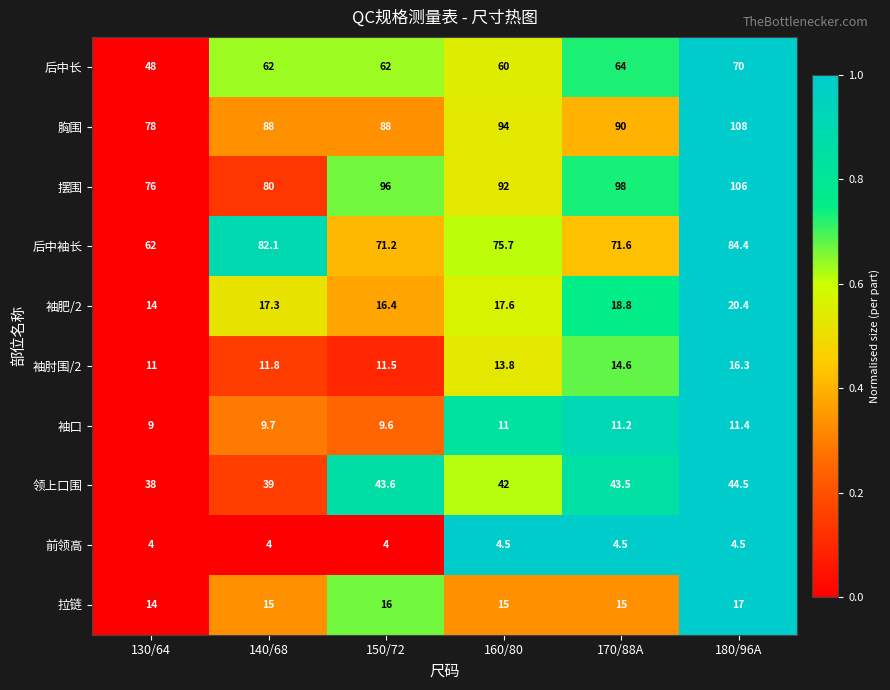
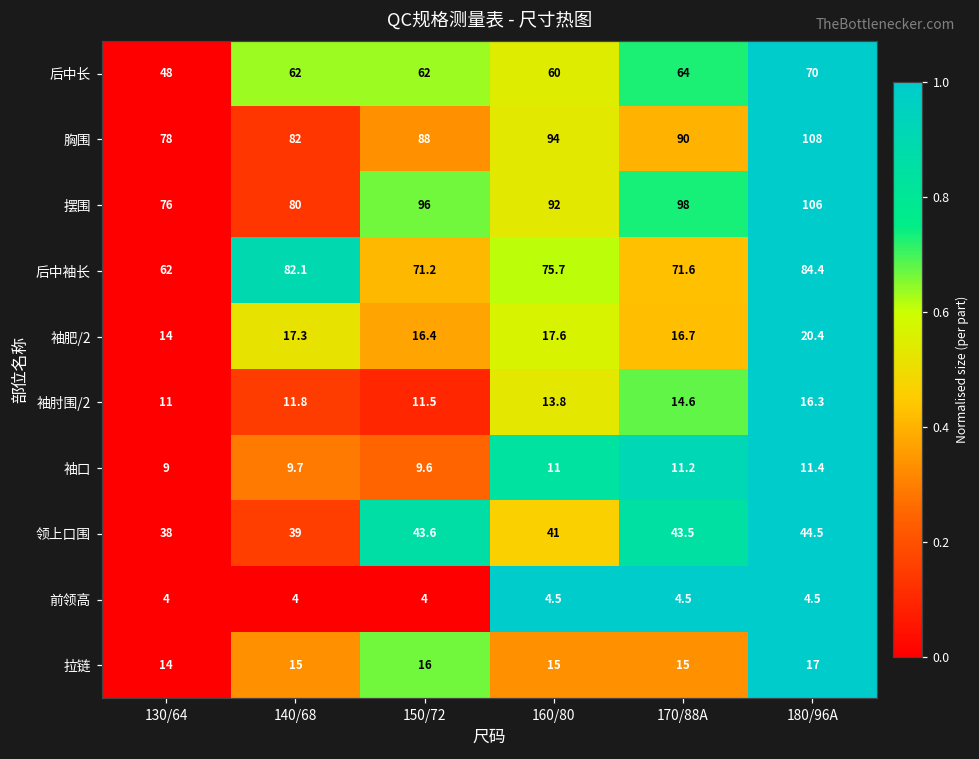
胸围, 140/68: 88 -> 82
袖肥/2, 170/88A: 18.8 -> 16.7
领上口围, 160/80: 42 -> 41
